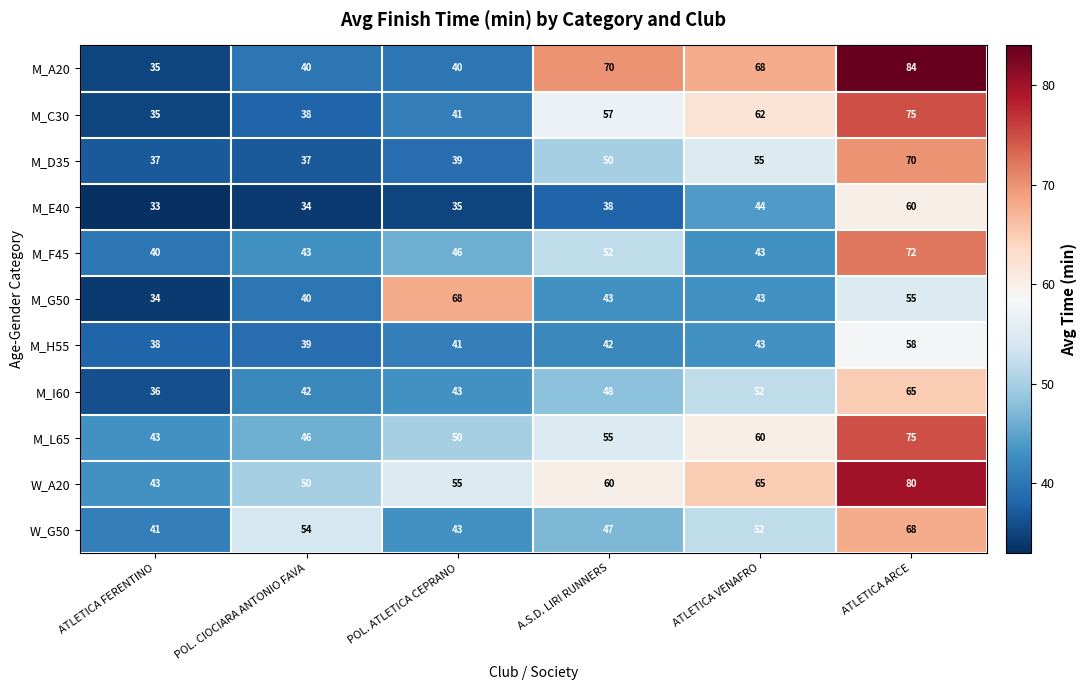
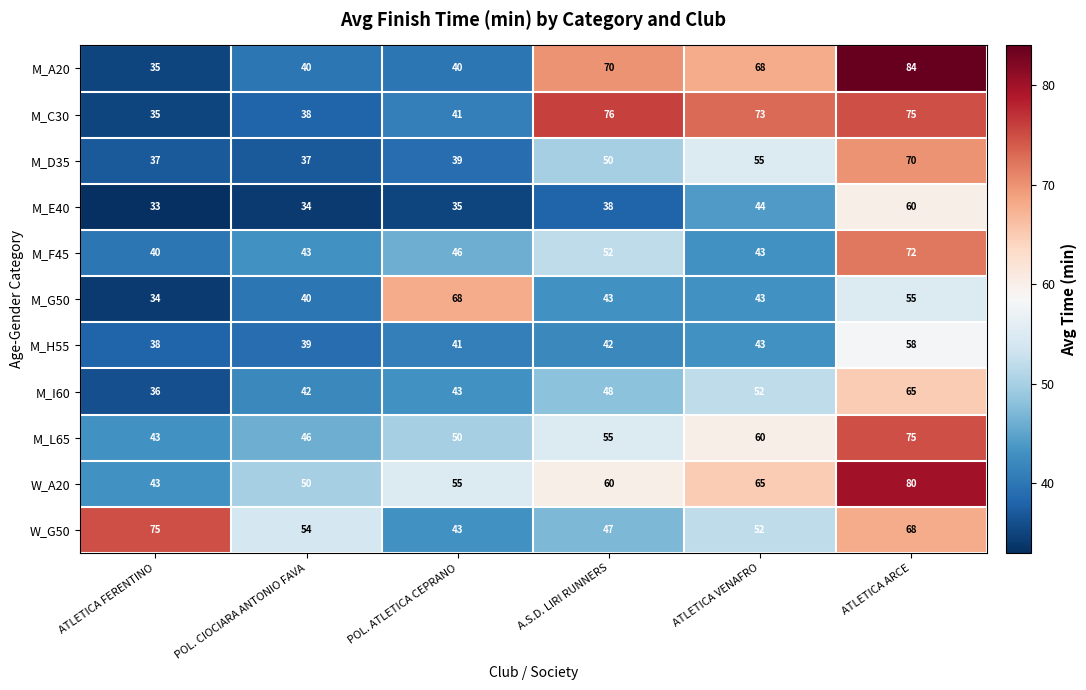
M_C30, A.S.D. LIRI RUNNERS: 57 -> 76
M_C30, ATLETICA VENAFRO: 62 -> 73
W_G50, ATLETICA FERENTINO: 41 -> 75
